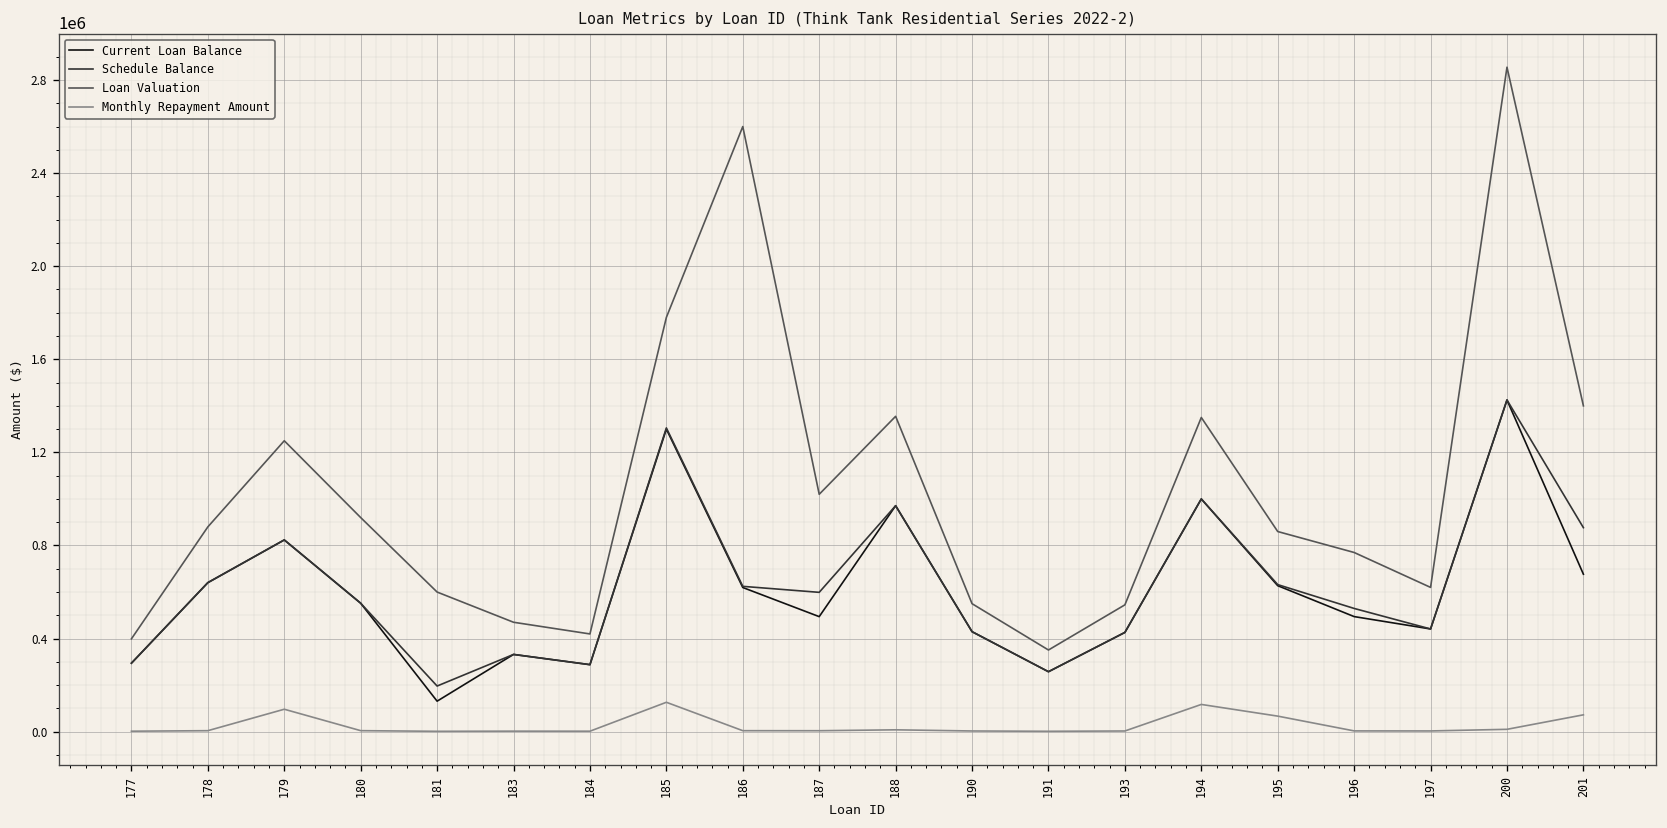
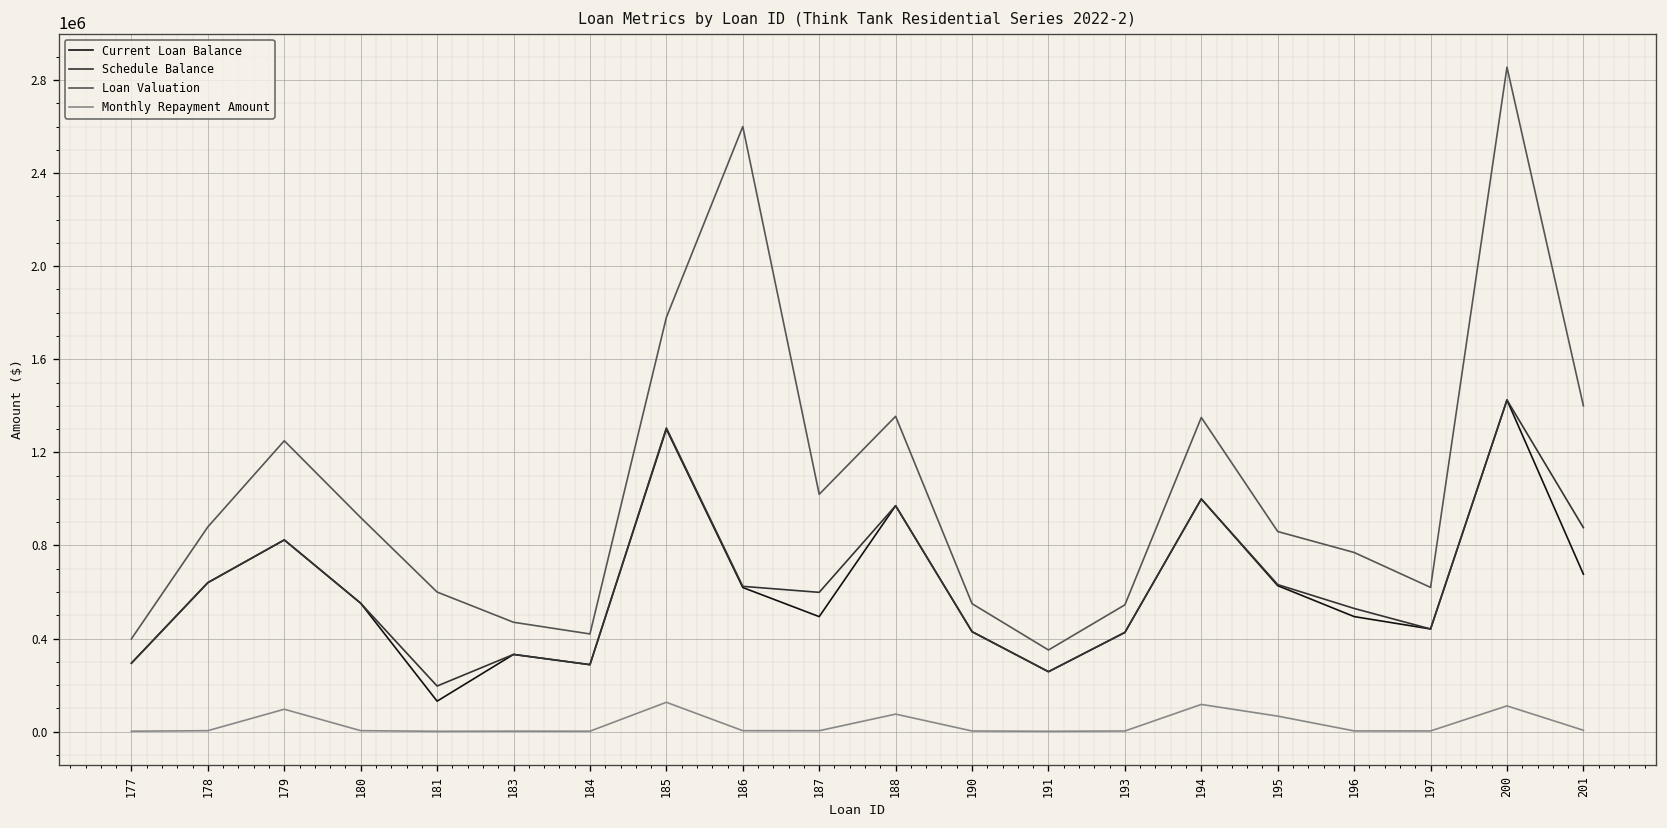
Monthly Repayment Amount, 188: 10000 -> 80000
Monthly Repayment Amount, 200: 10000 -> 110000
Monthly Repayment Amount, 201: 70000 -> 10000
